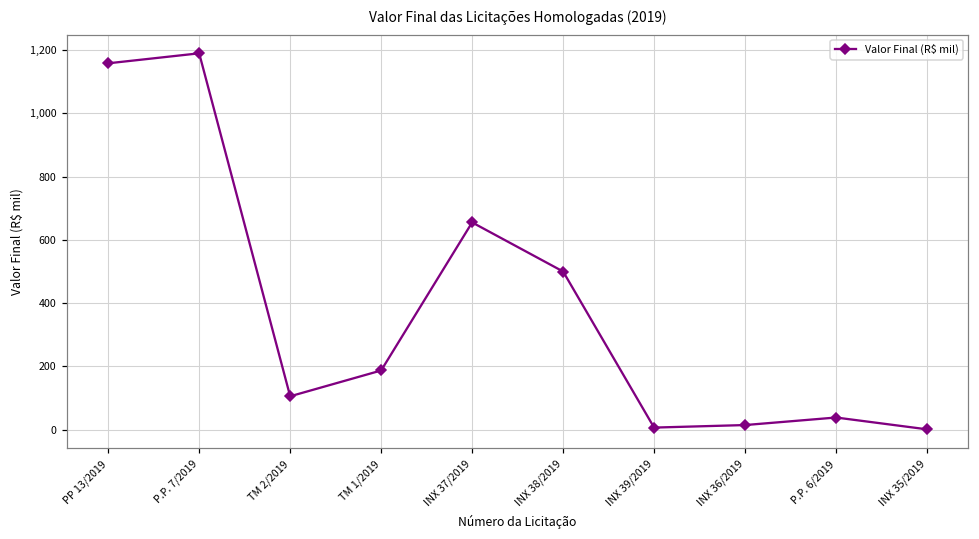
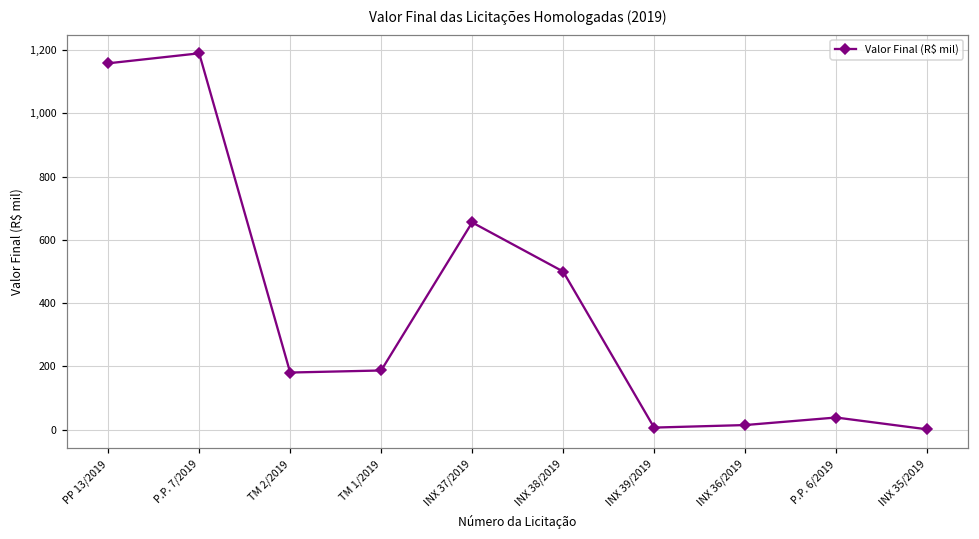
TM 2/2019: 110 -> 180
